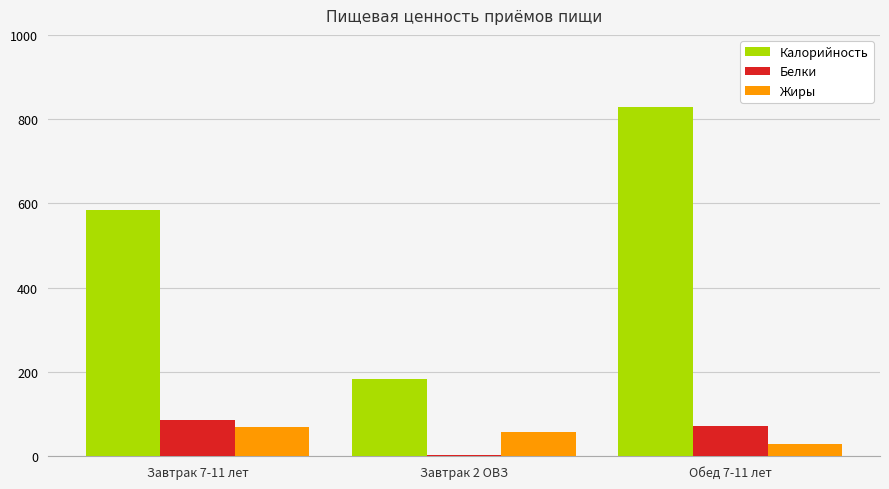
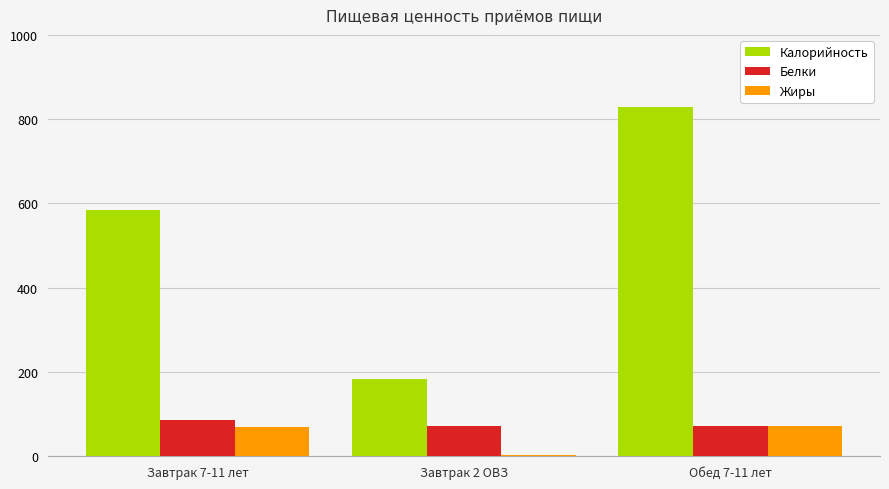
Белки, Завтрак 2 ОВЗ: 0 -> 70
Жиры, Завтрак 2 ОВЗ: 60 -> 0
Жиры, Обед 7-11 лет: 30 -> 70
